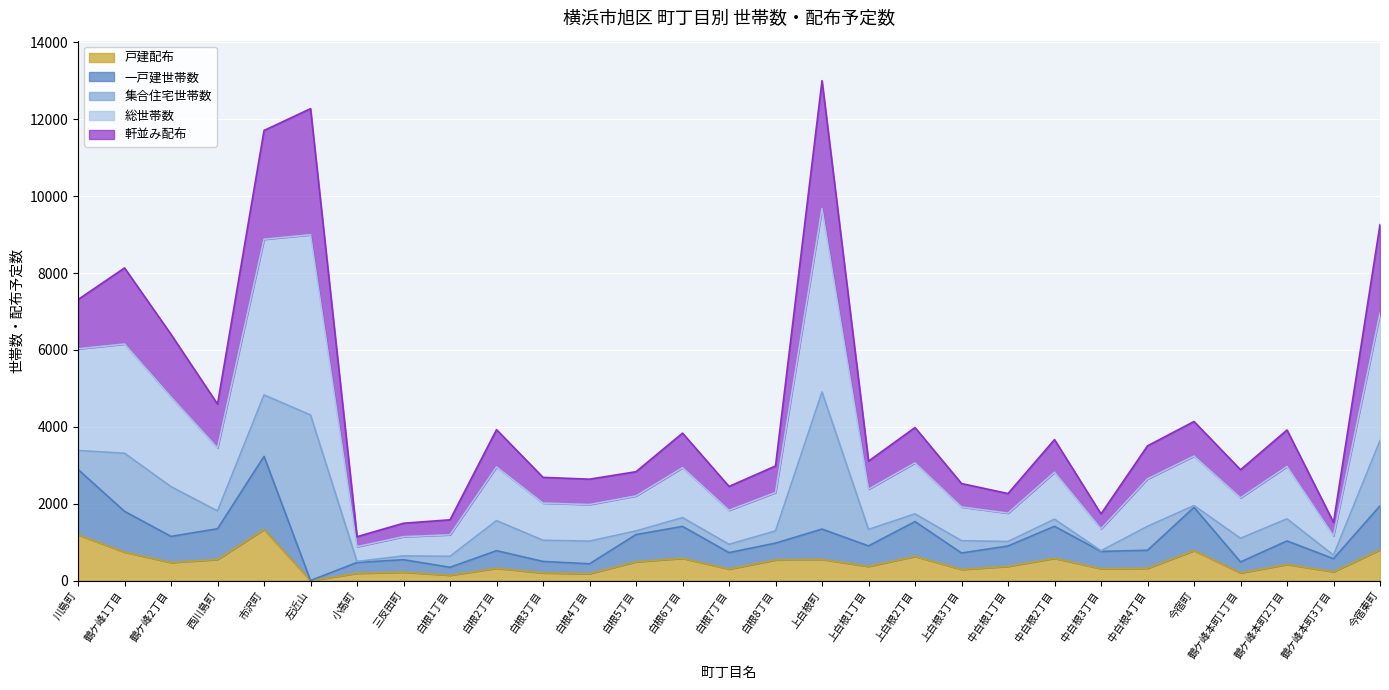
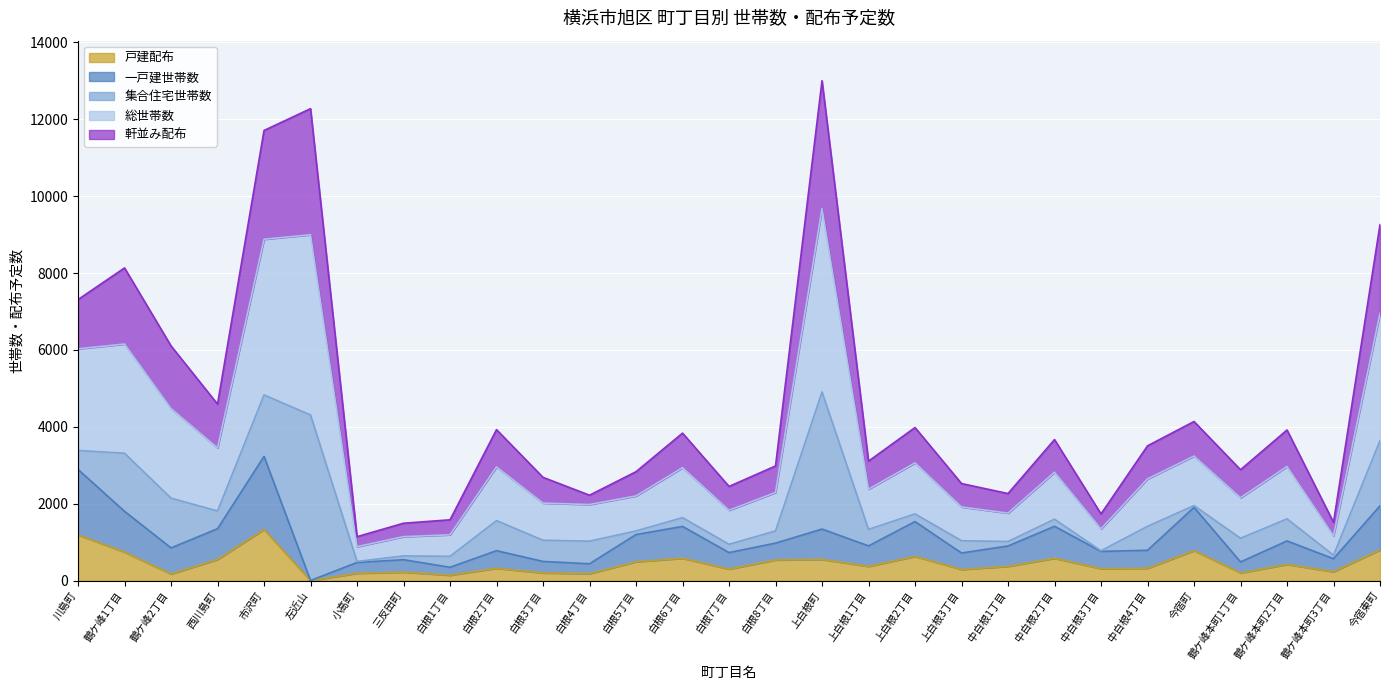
戸建配布, 鶴ケ峰2丁目: 500 -> 200
軒並み配布, 白根4丁目: 700 -> 200
